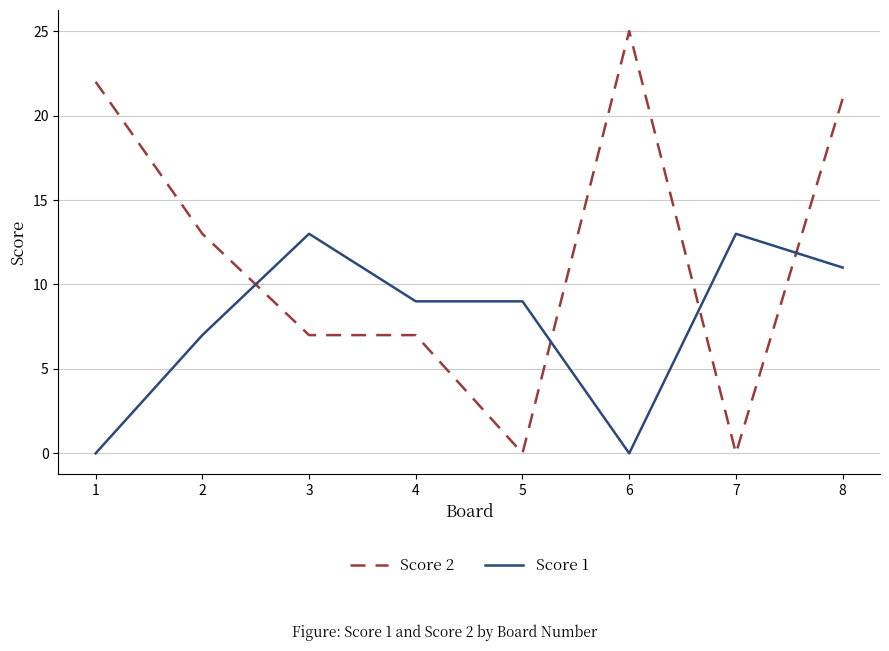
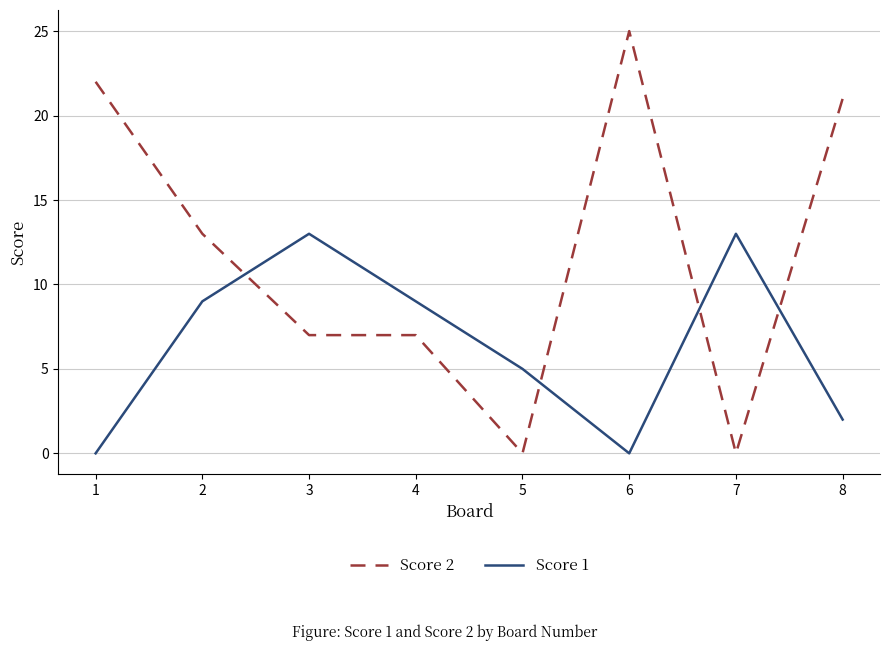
Score 1, 2: 7 -> 9
Score 1, 5: 9 -> 5
Score 1, 8: 11 -> 2
